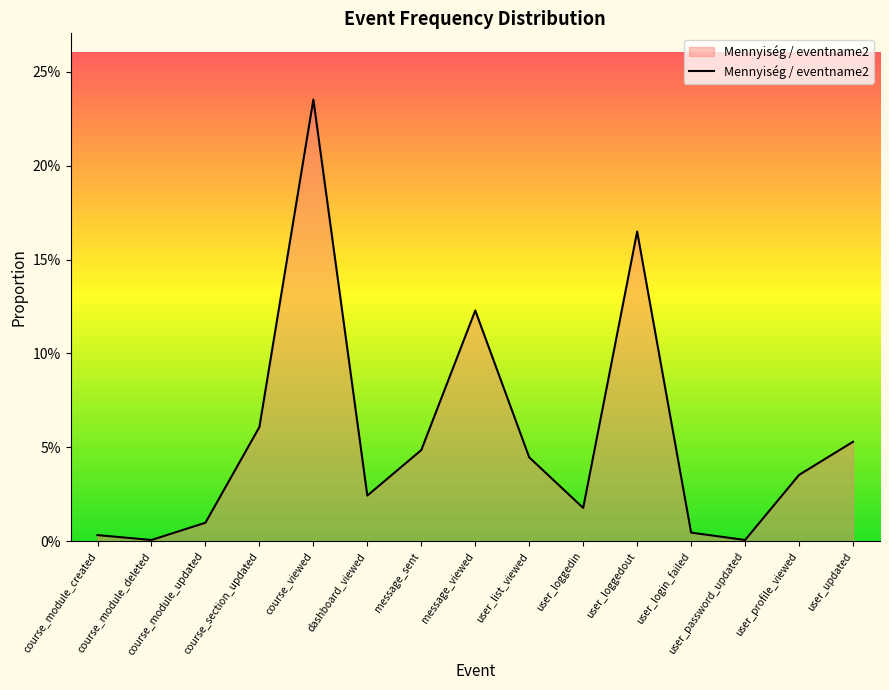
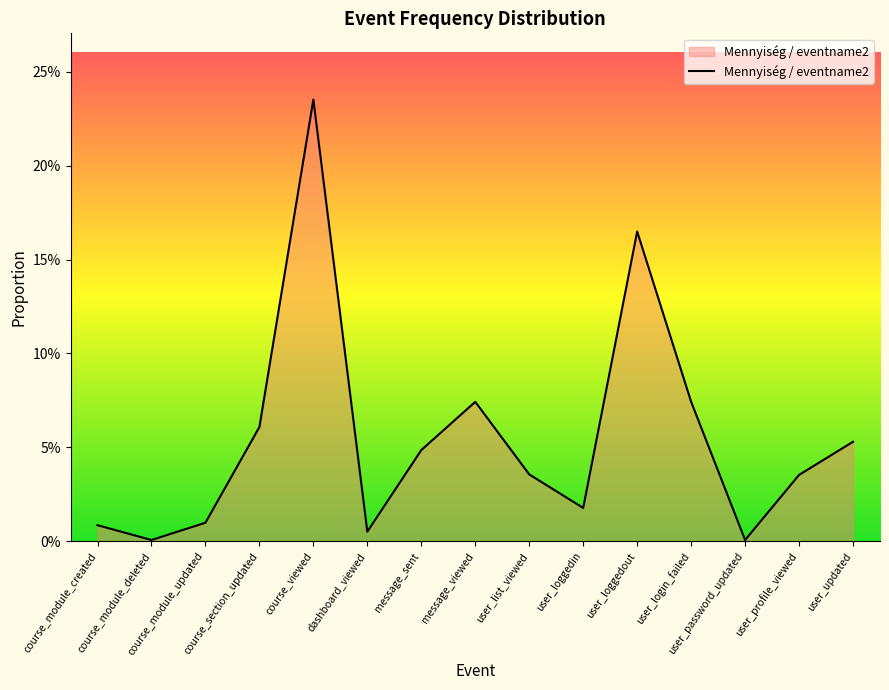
course_module_created: 0.3% -> 0.9%
dashboard_viewed: 2.4% -> 0.5%
message_viewed: 12.3% -> 7.4%
user_list_viewed: 4.5% -> 3.6%
user_login_failed: 0.5% -> 7.4%
